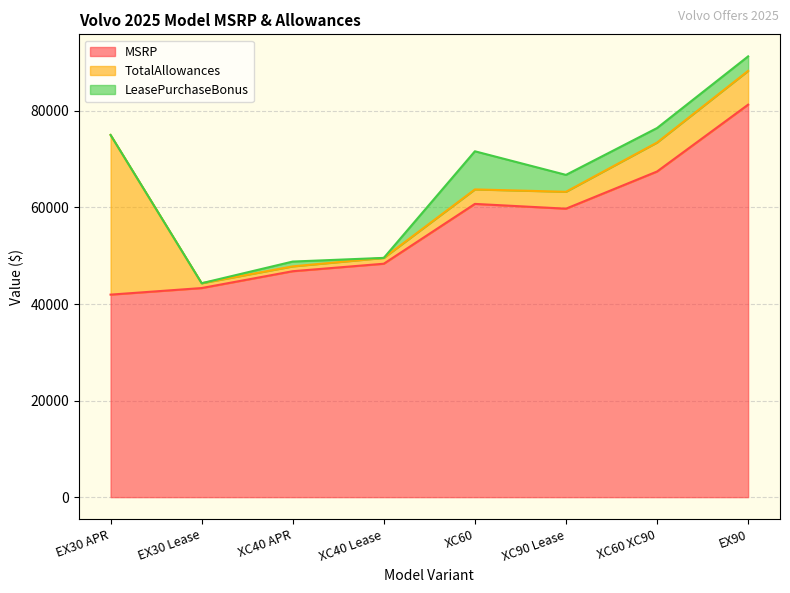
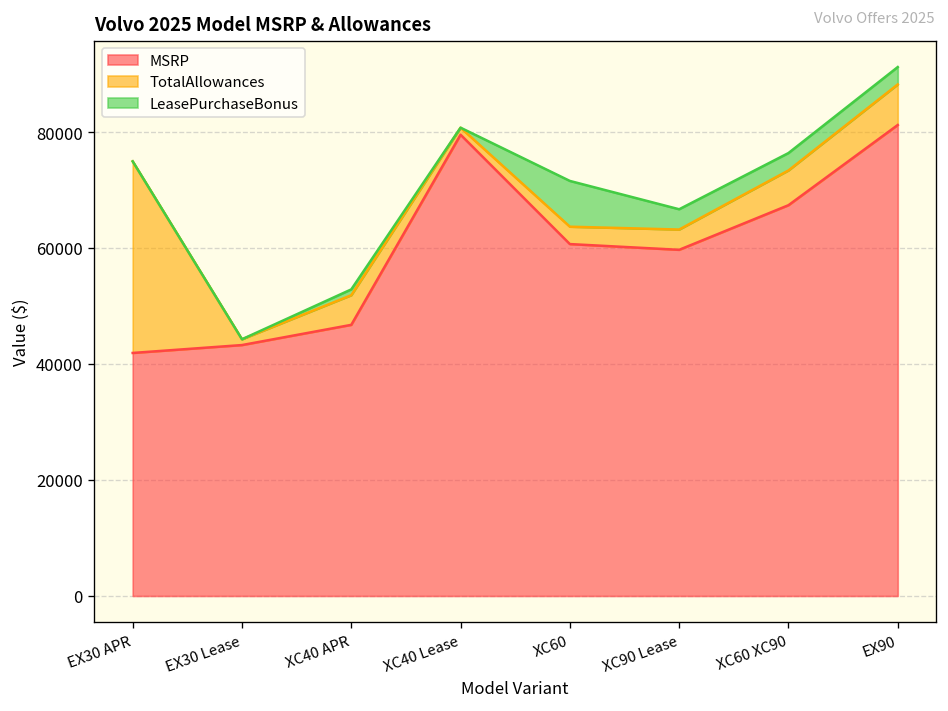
TotalAllowances, XC40 APR: 1000 -> 5000
MSRP, XC40 Lease: 48000 -> 80000
